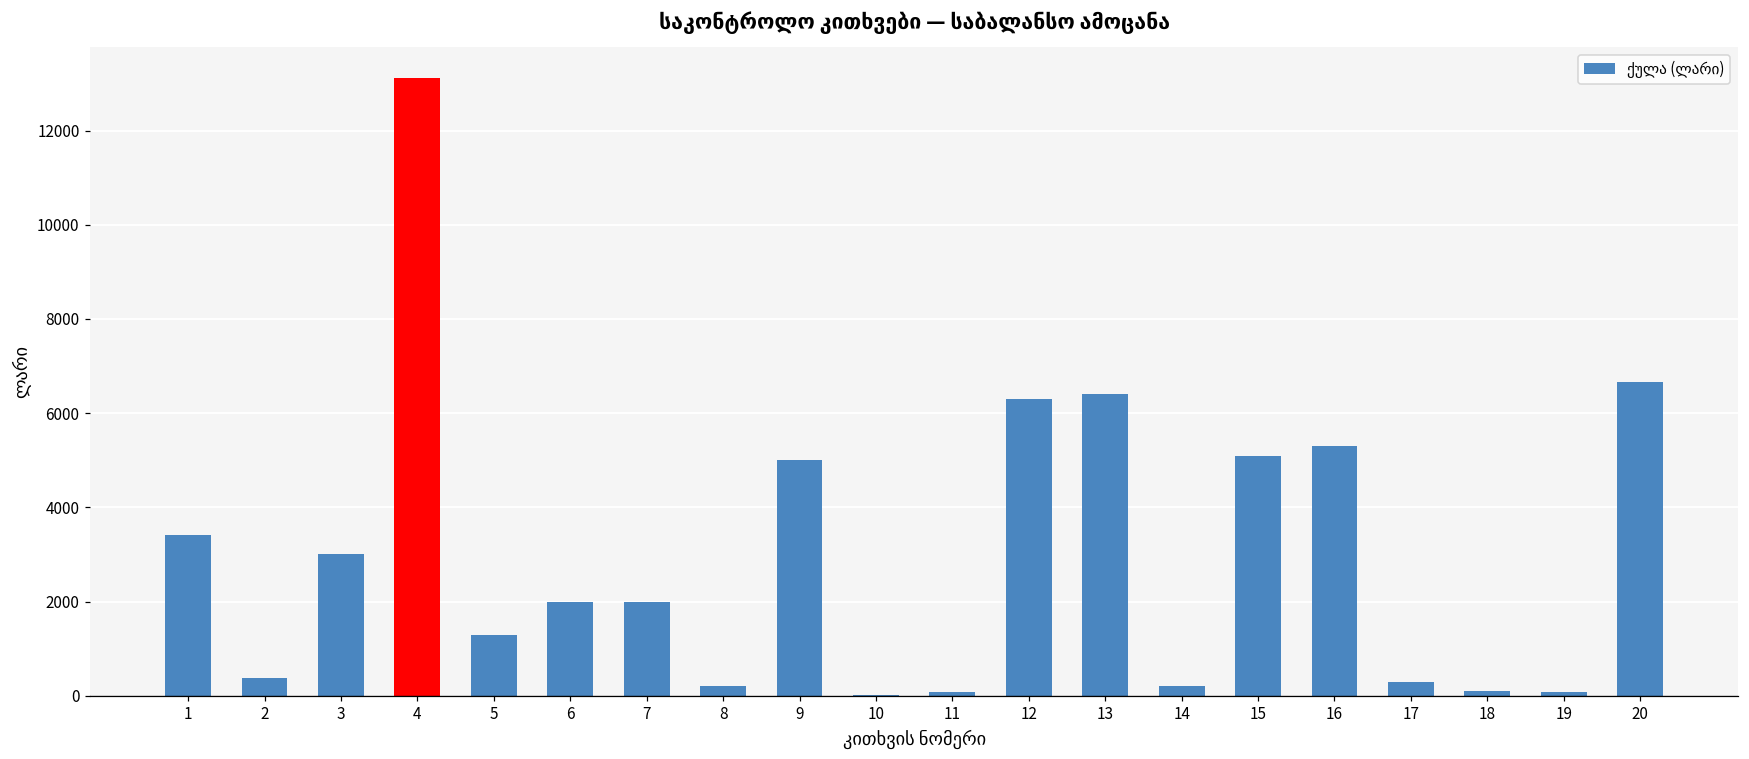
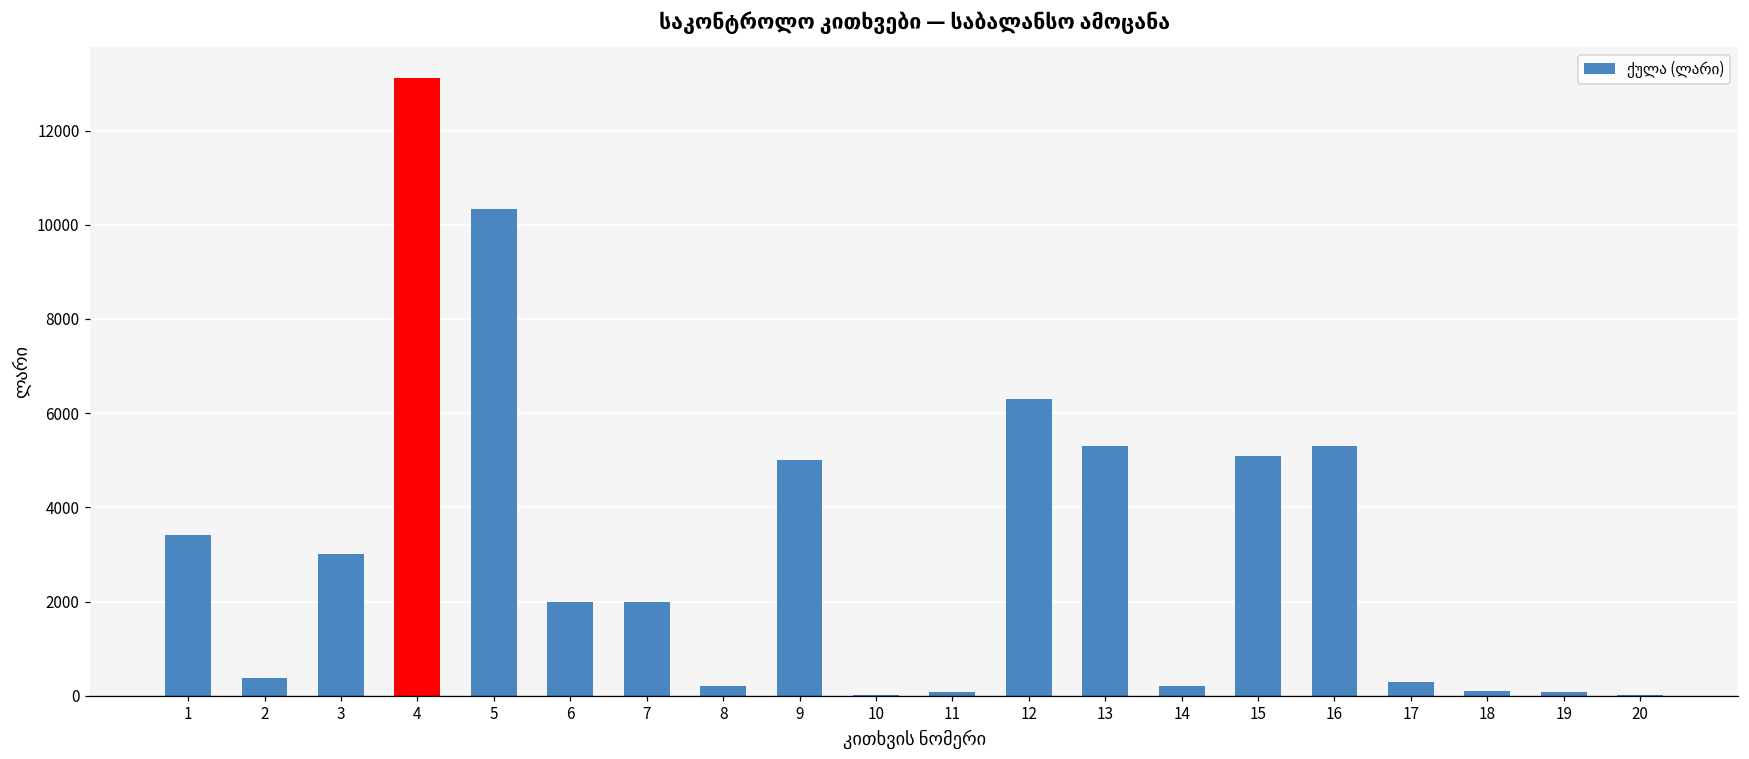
5: 1300 -> 10300
13: 6400 -> 5300
20: 6700 -> 0
